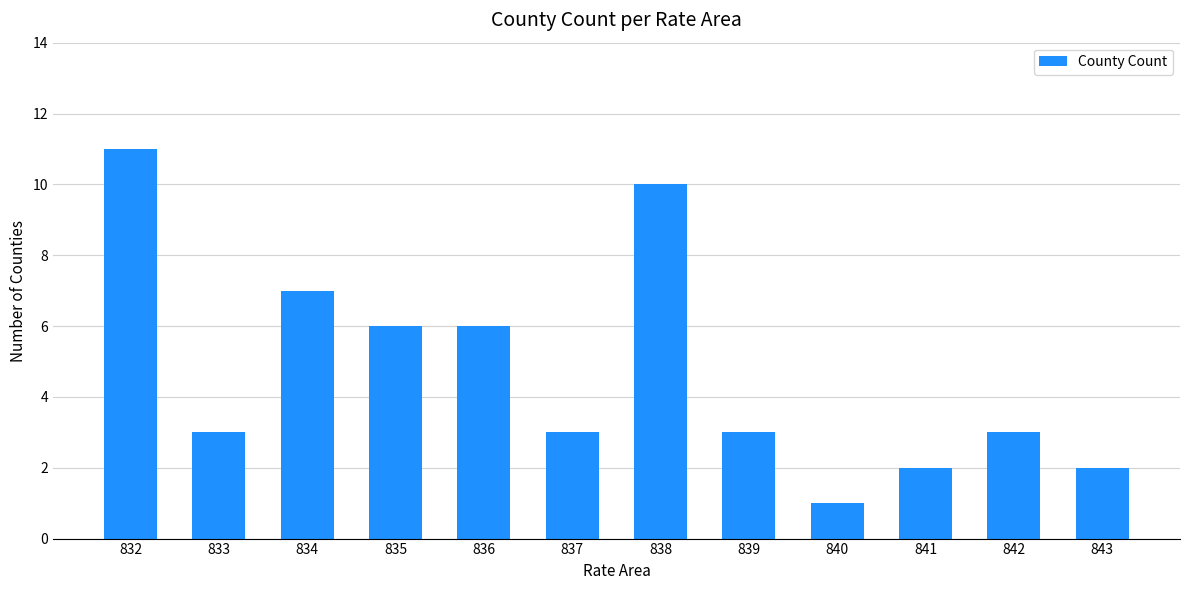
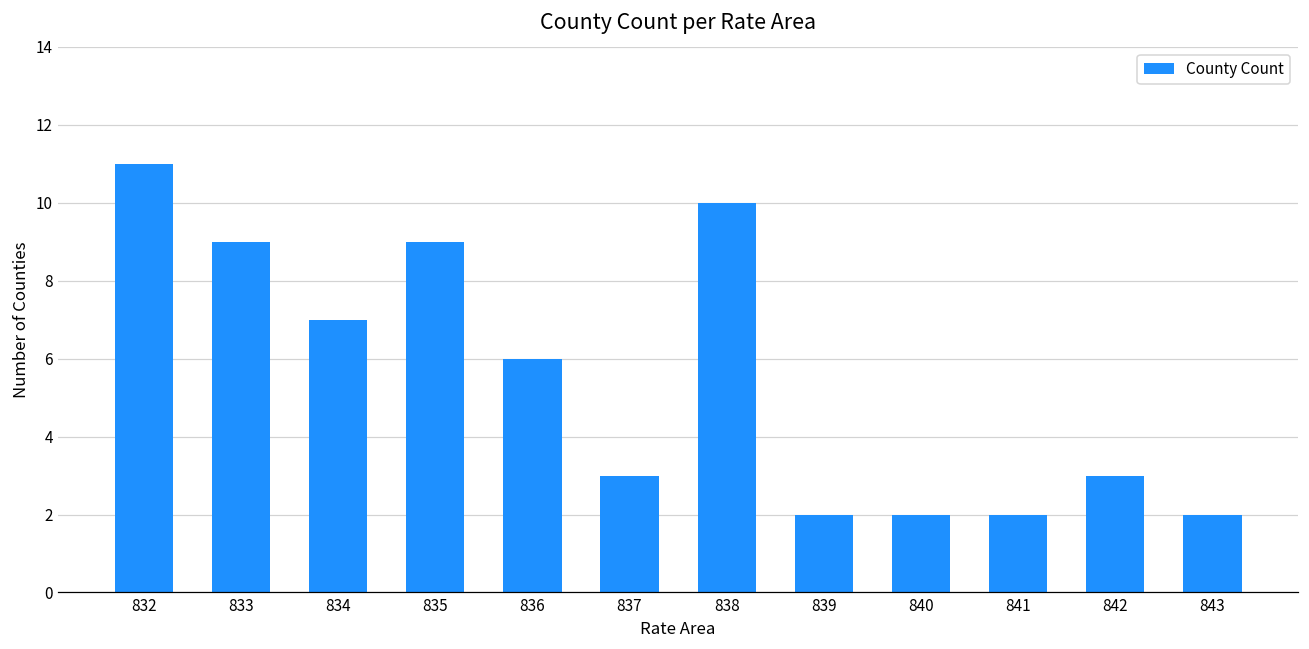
833: 3 -> 9
835: 6 -> 9
839: 3 -> 2
840: 1 -> 2
